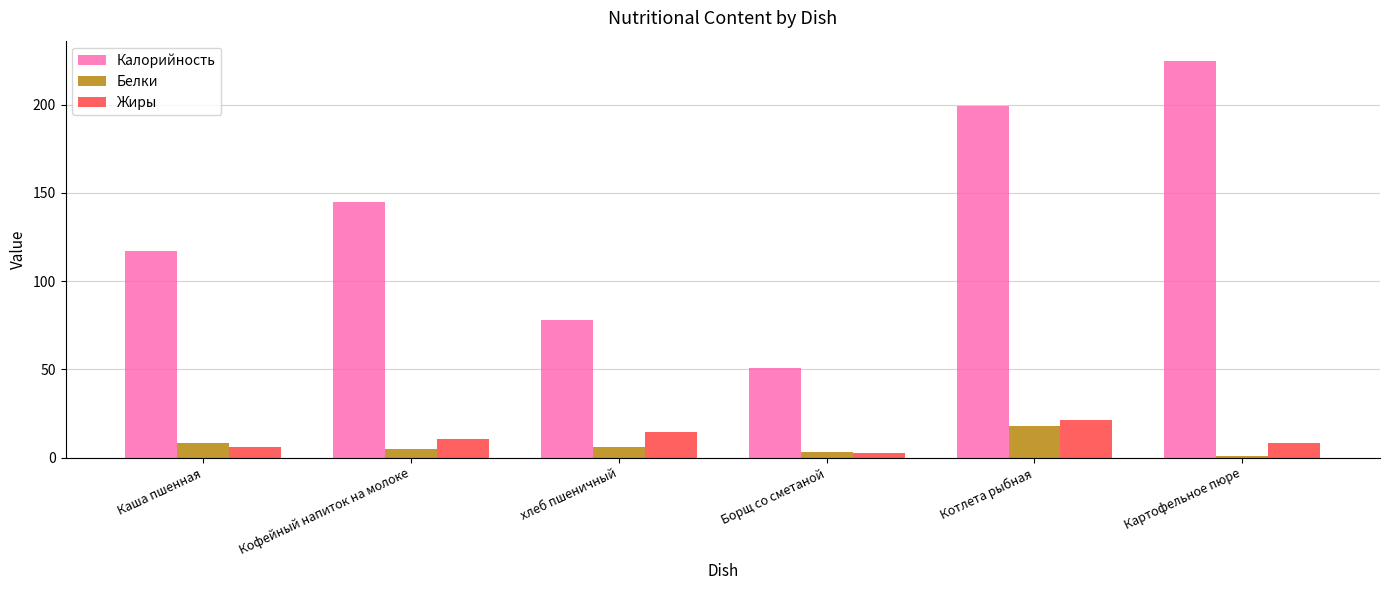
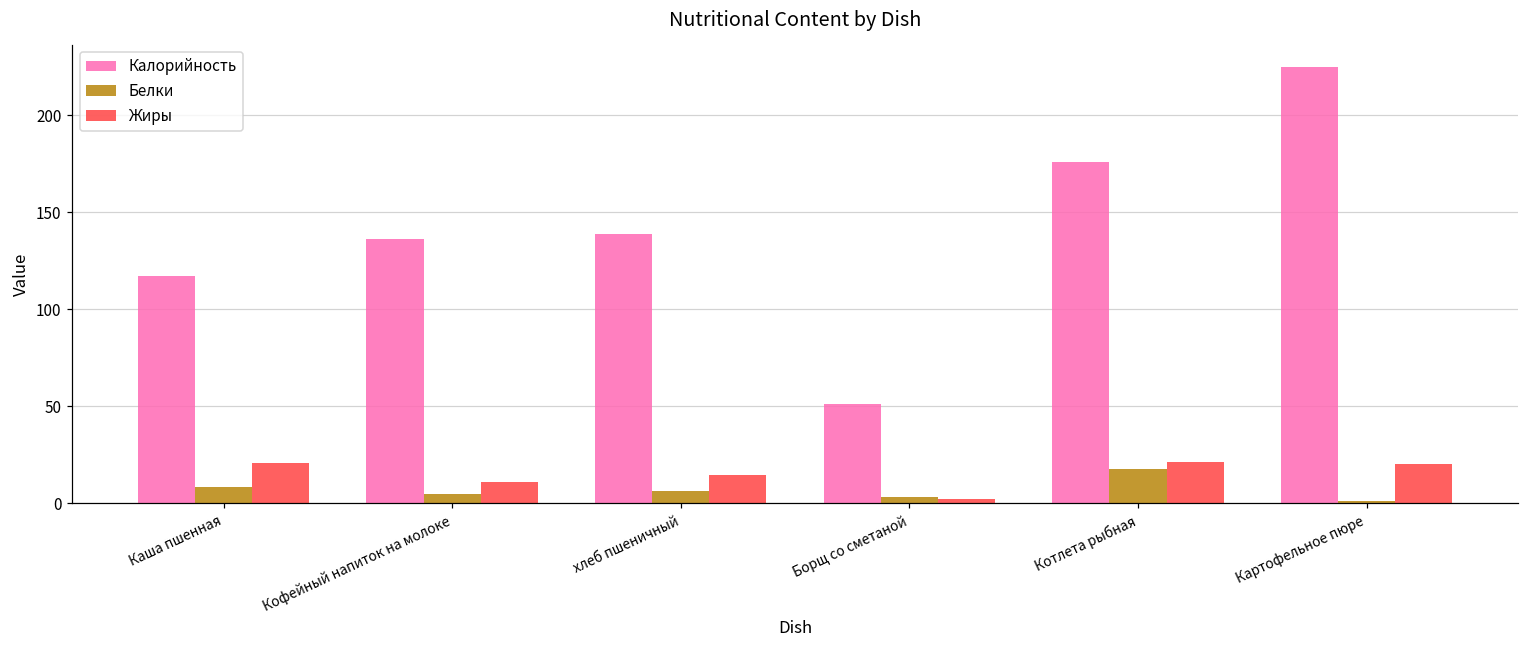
Жиры, Каша пшенная: 6 -> 21
Калорийность, Кофейный напиток на молоке: 145 -> 136
Калорийность, хлеб пшеничный: 78 -> 139
Калорийность, Котлета рыбная: 199 -> 176
Жиры, Картофельное пюре: 8 -> 20
